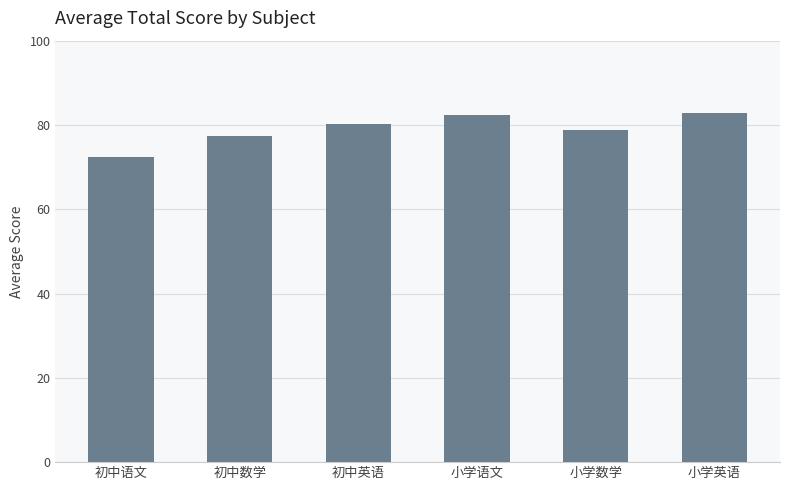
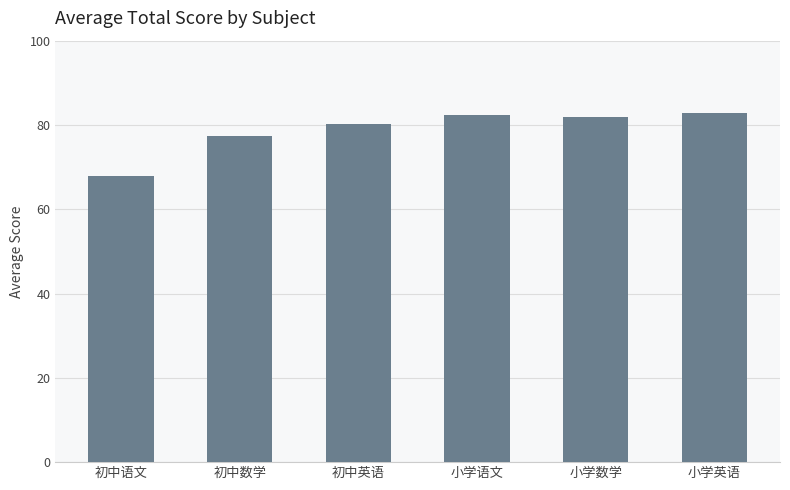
初中语文: 72 -> 68
小学数学: 79 -> 82
